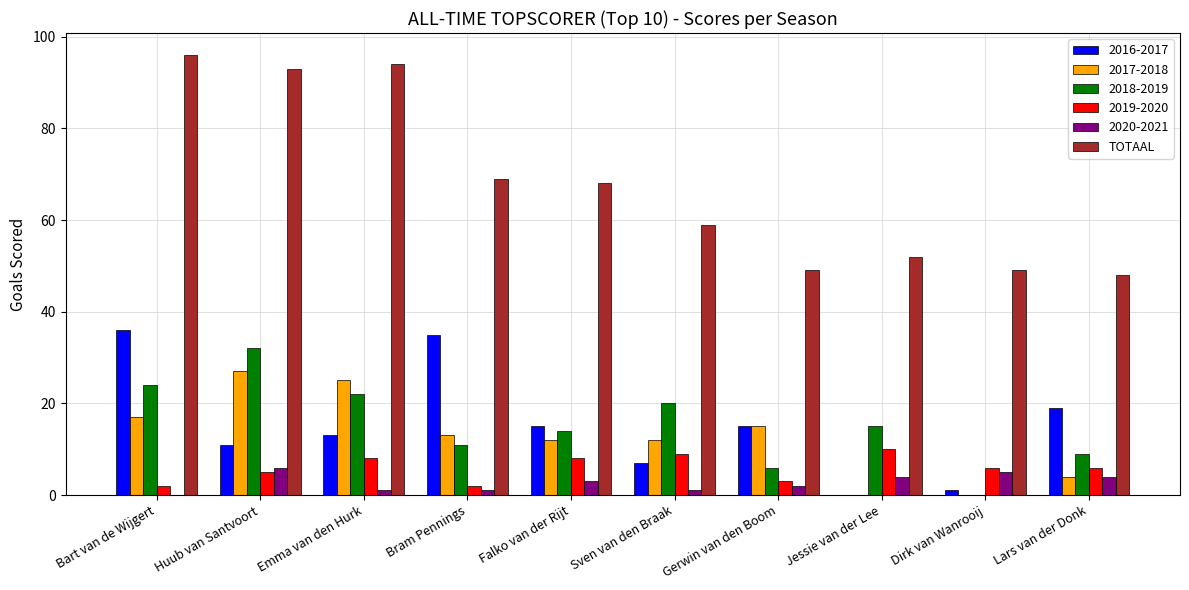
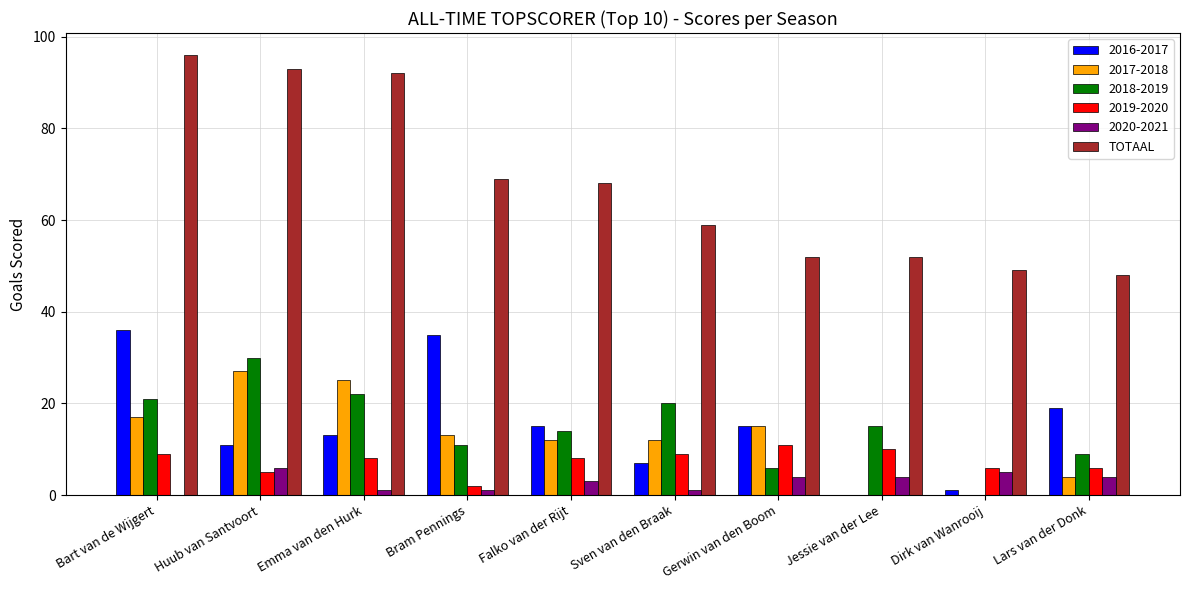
2018-2019, Bart van de Wijgert: 24 -> 21
2019-2020, Bart van de Wijgert: 2 -> 9
2018-2019, Huub van Santvoort: 32 -> 30
TOTAAL, Emma van den Hurk: 94 -> 92
2019-2020, Gerwin van den Boom: 3 -> 11
2020-2021, Gerwin van den Boom: 2 -> 4
TOTAAL, Gerwin van den Boom: 49 -> 52
